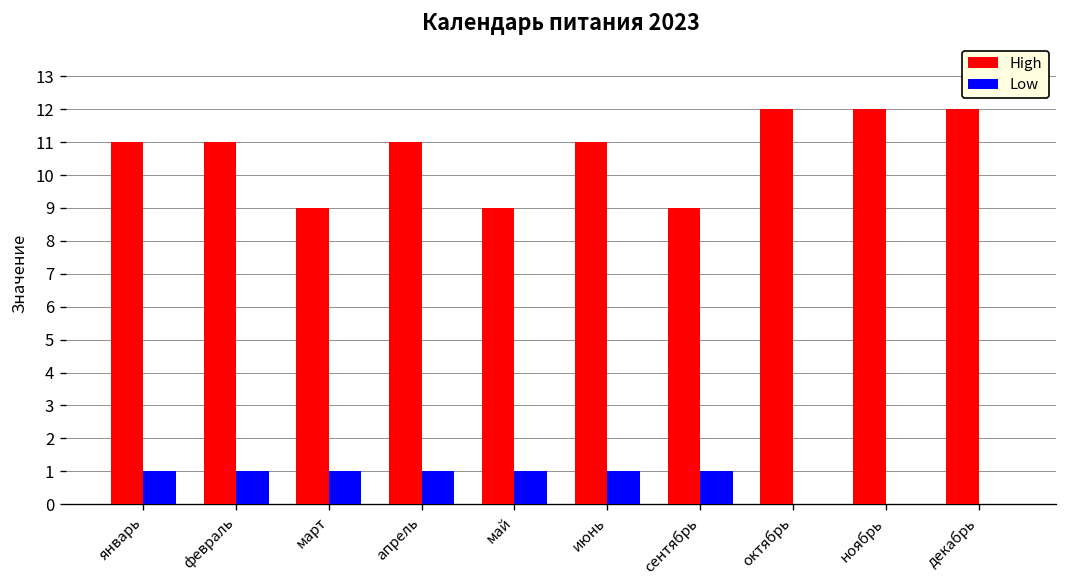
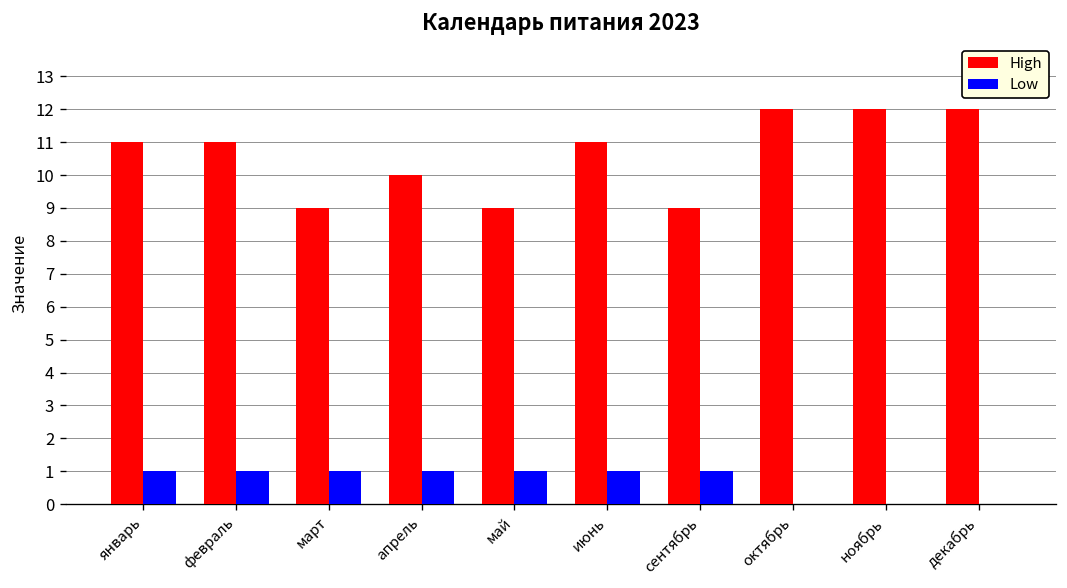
High, апрель: 11 -> 10
